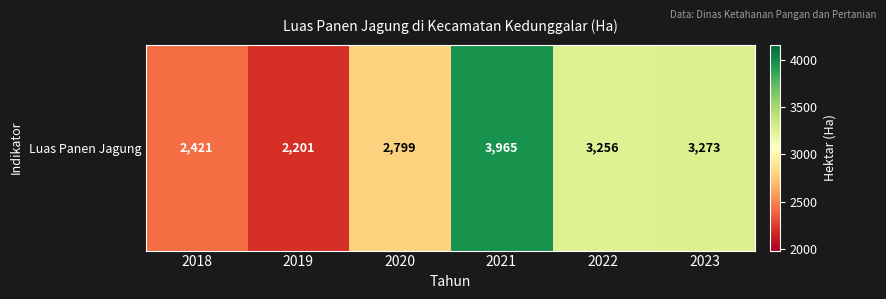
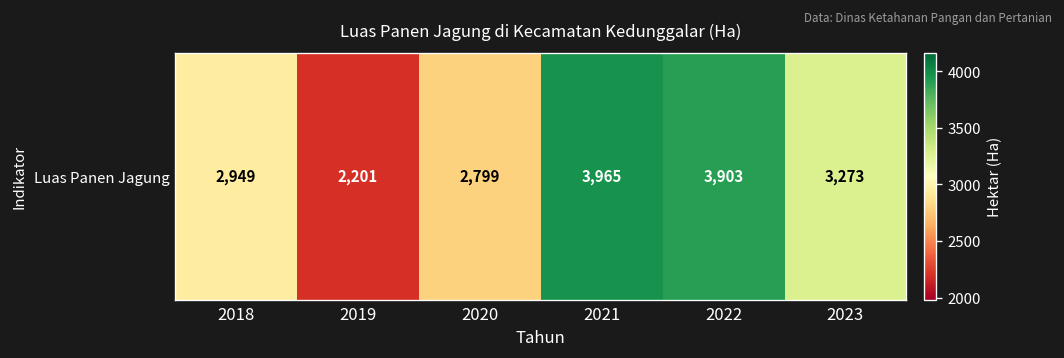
Luas Panen Jagung, 2018: 2,421 -> 2,949
Luas Panen Jagung, 2022: 3,256 -> 3,903
